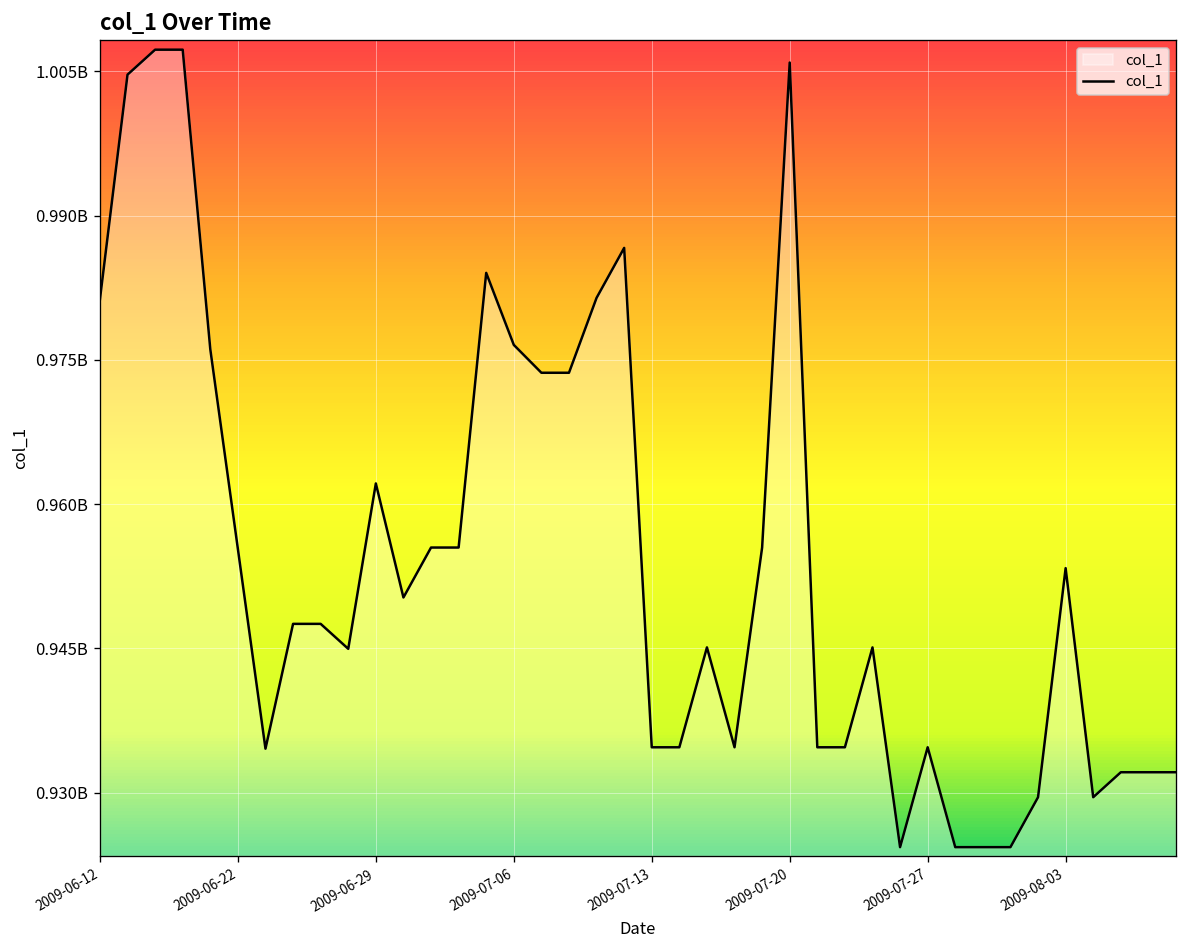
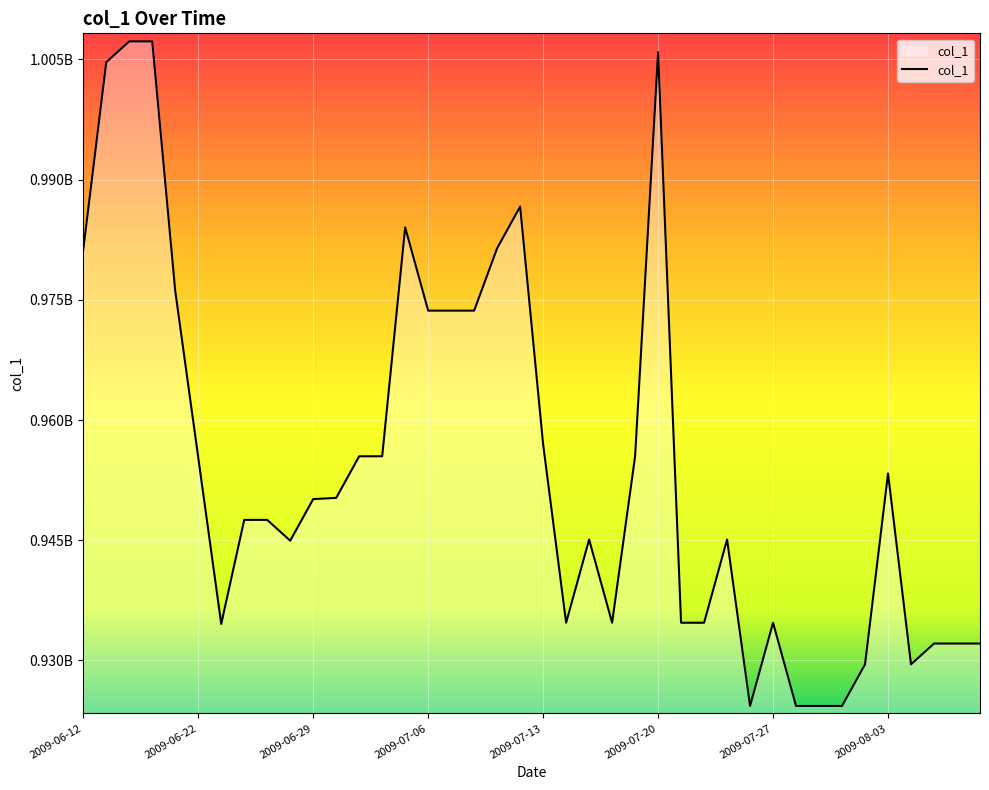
2009-06-29: 962000000 -> 950000000
2009-07-06: 977000000 -> 974000000
2009-07-13: 935000000 -> 957000000
